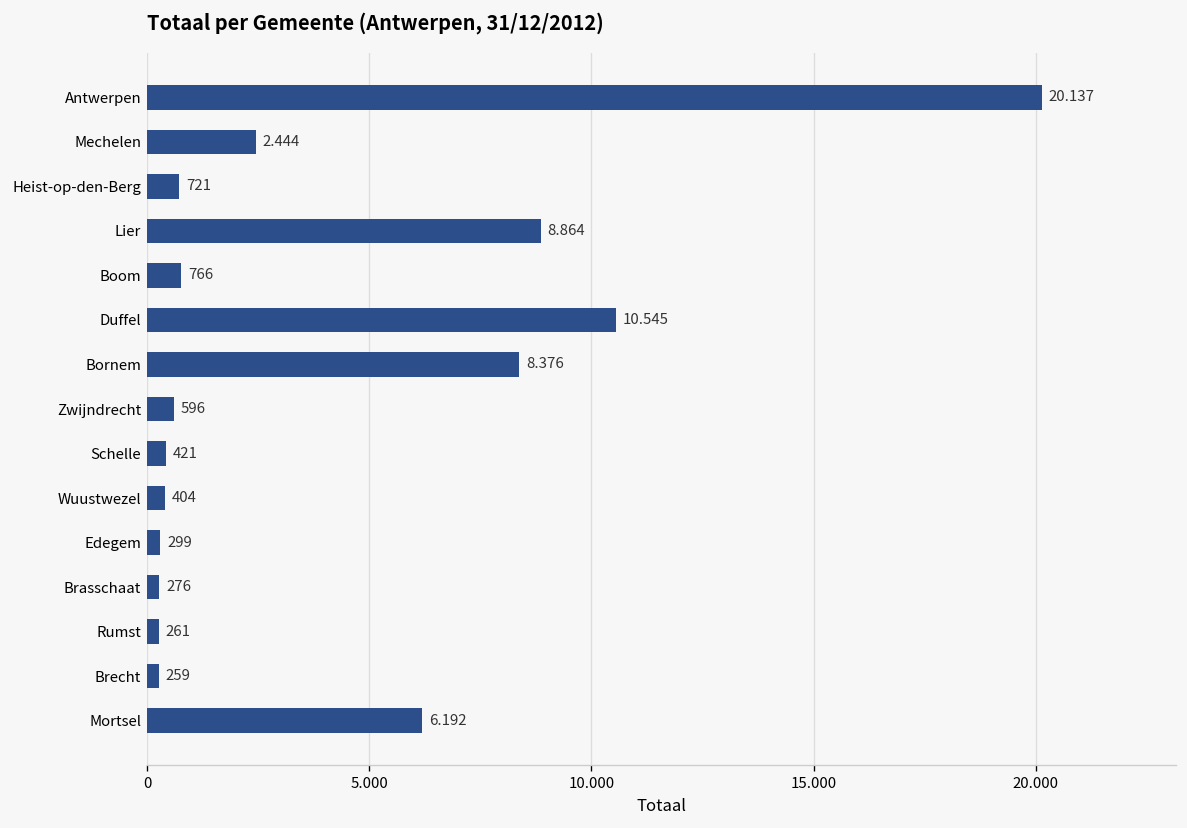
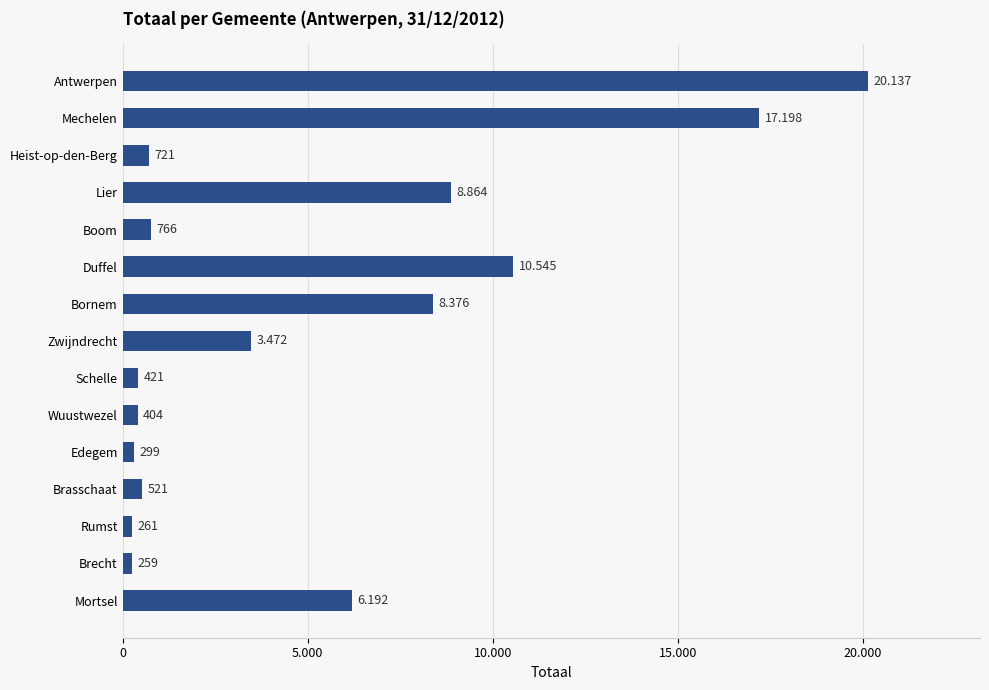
Mechelen: 2.444 -> 17.198
Zwijndrecht: 596 -> 3.472
Brasschaat: 276 -> 521
